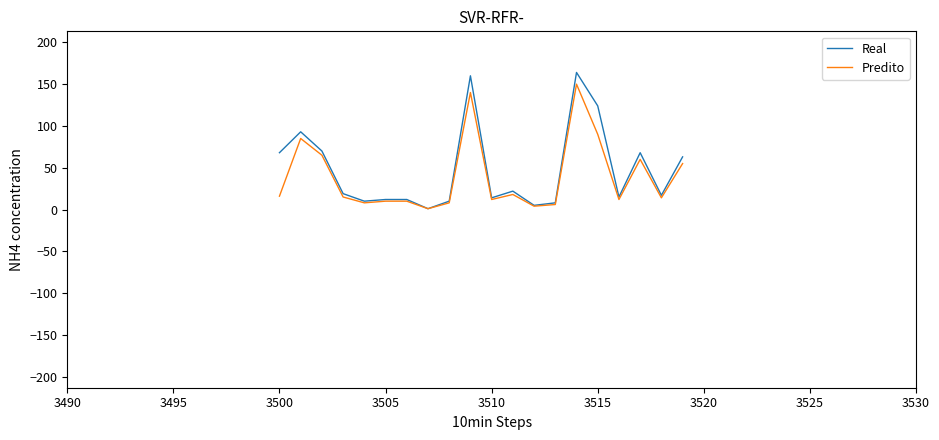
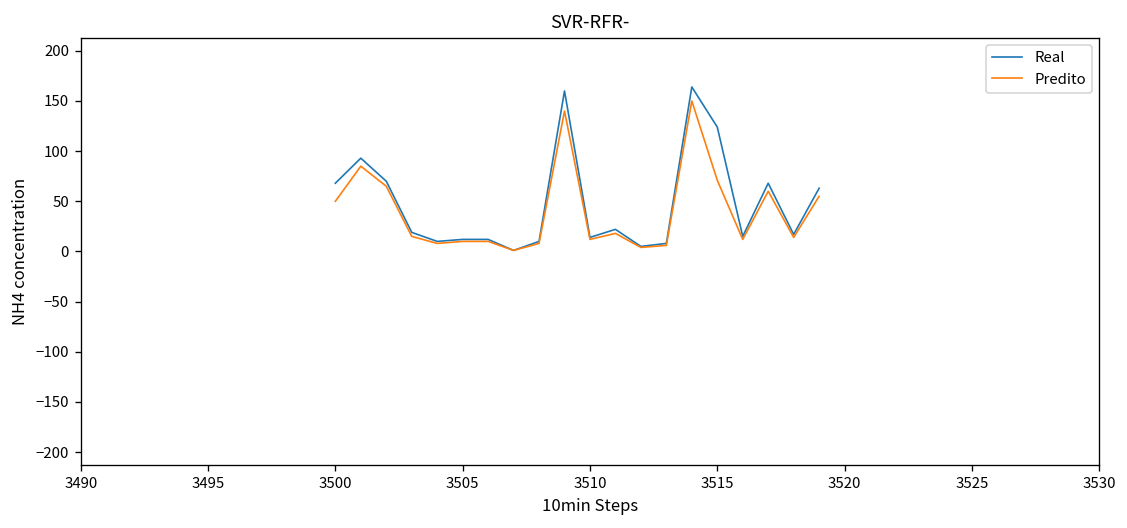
Predito, 3500: 20 -> 50
Predito, 3515: 90 -> 70
